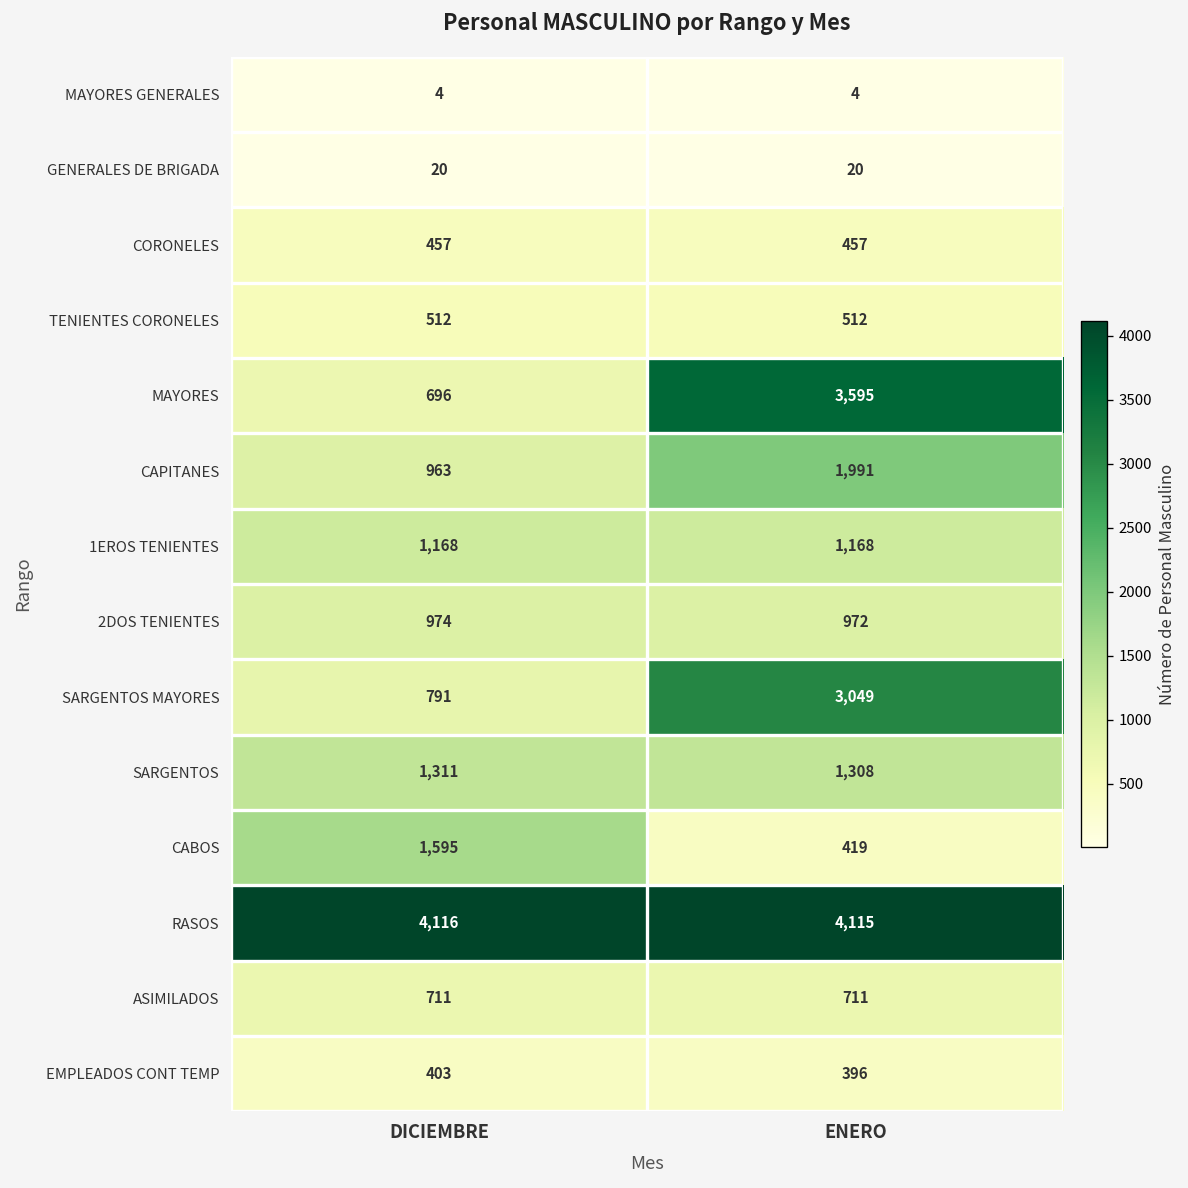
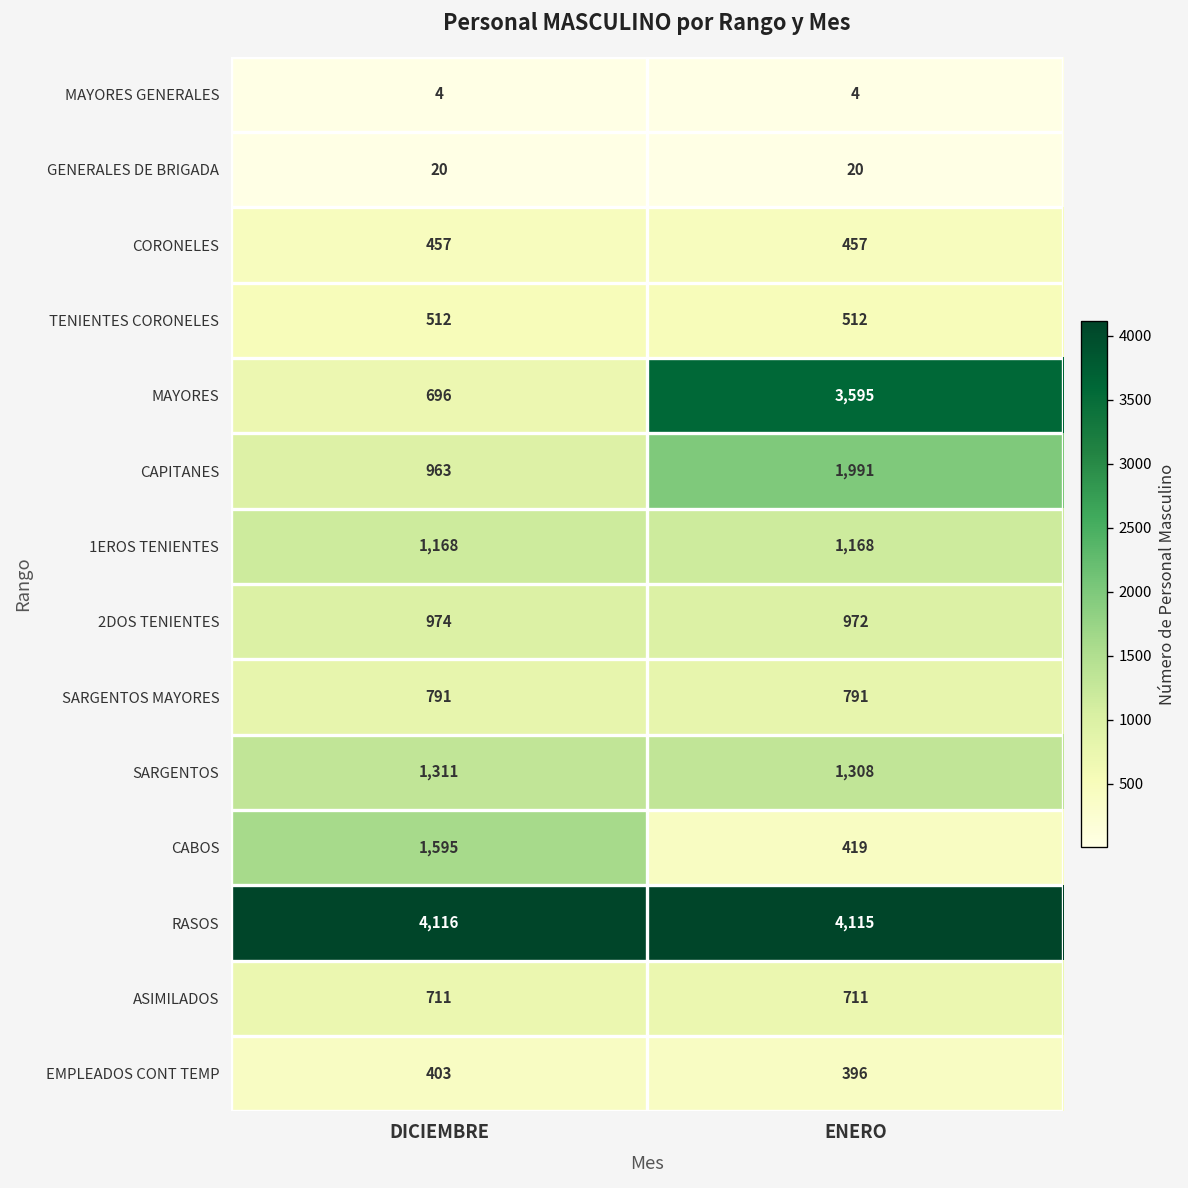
SARGENTOS MAYORES, ENERO: 3,049 -> 791
